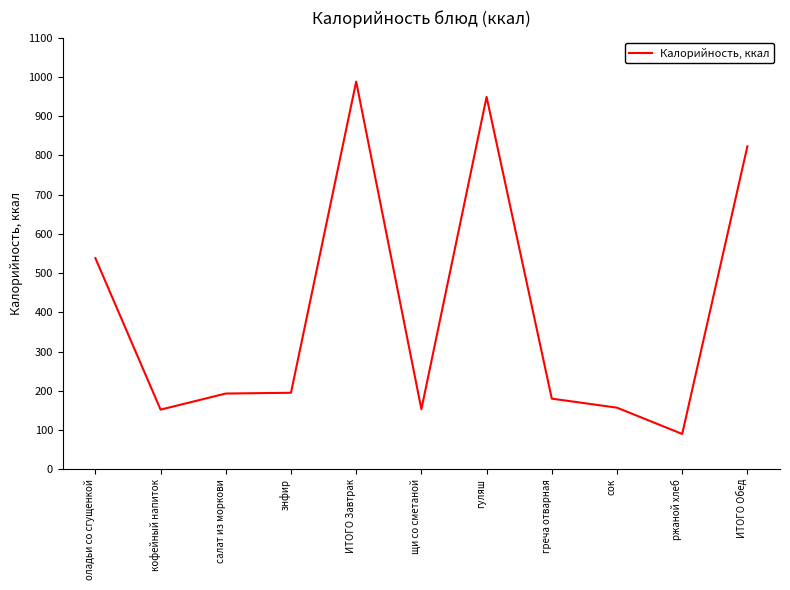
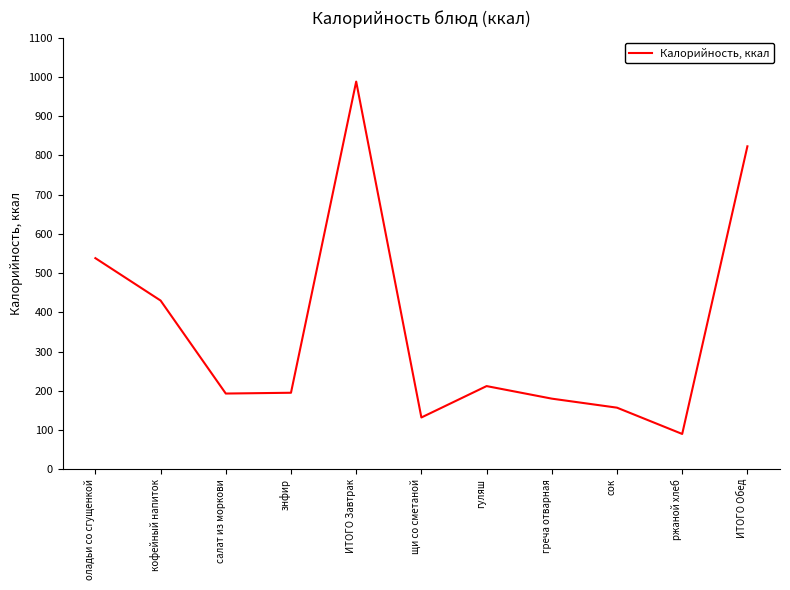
кофейный напиток: 150 -> 430
щи со сметаной: 150 -> 130
гуляш: 950 -> 210
